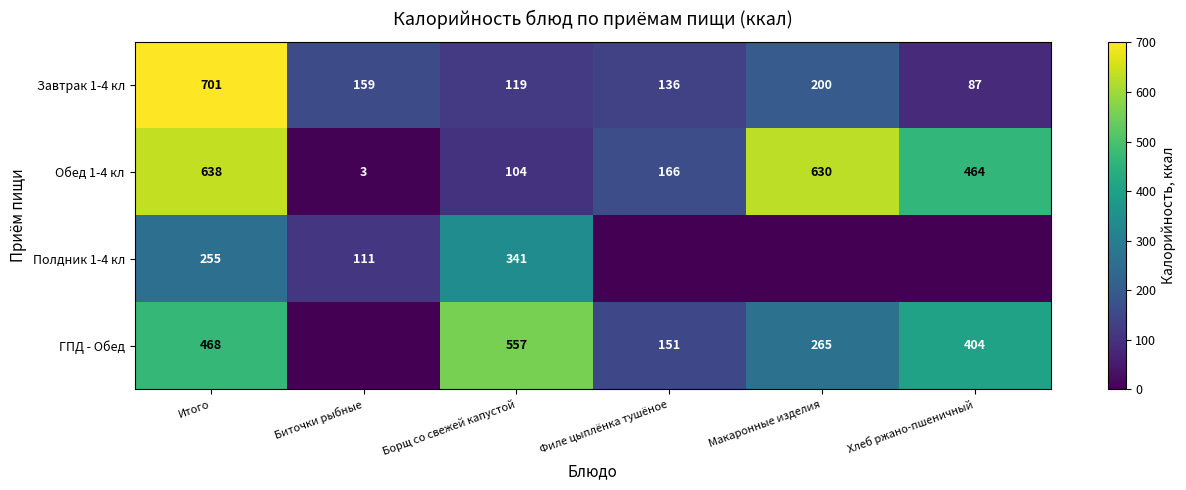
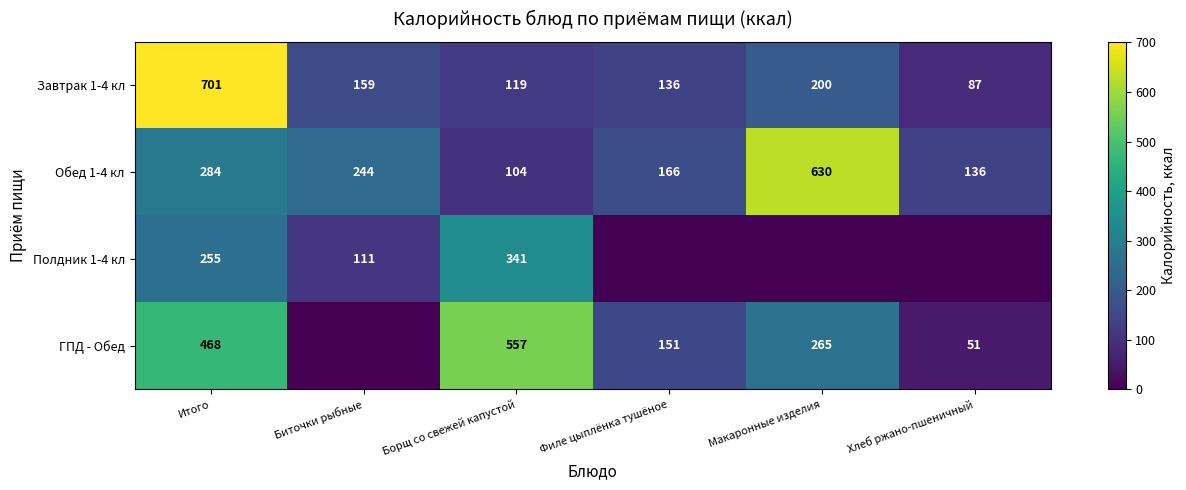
Обед 1-4 кл, Итого: 638 -> 284
Обед 1-4 кл, Биточки рыбные: 3 -> 244
Обед 1-4 кл, Хлеб ржано-пшеничный: 464 -> 136
ГПД - Обед, Хлеб ржано-пшеничный: 404 -> 51
